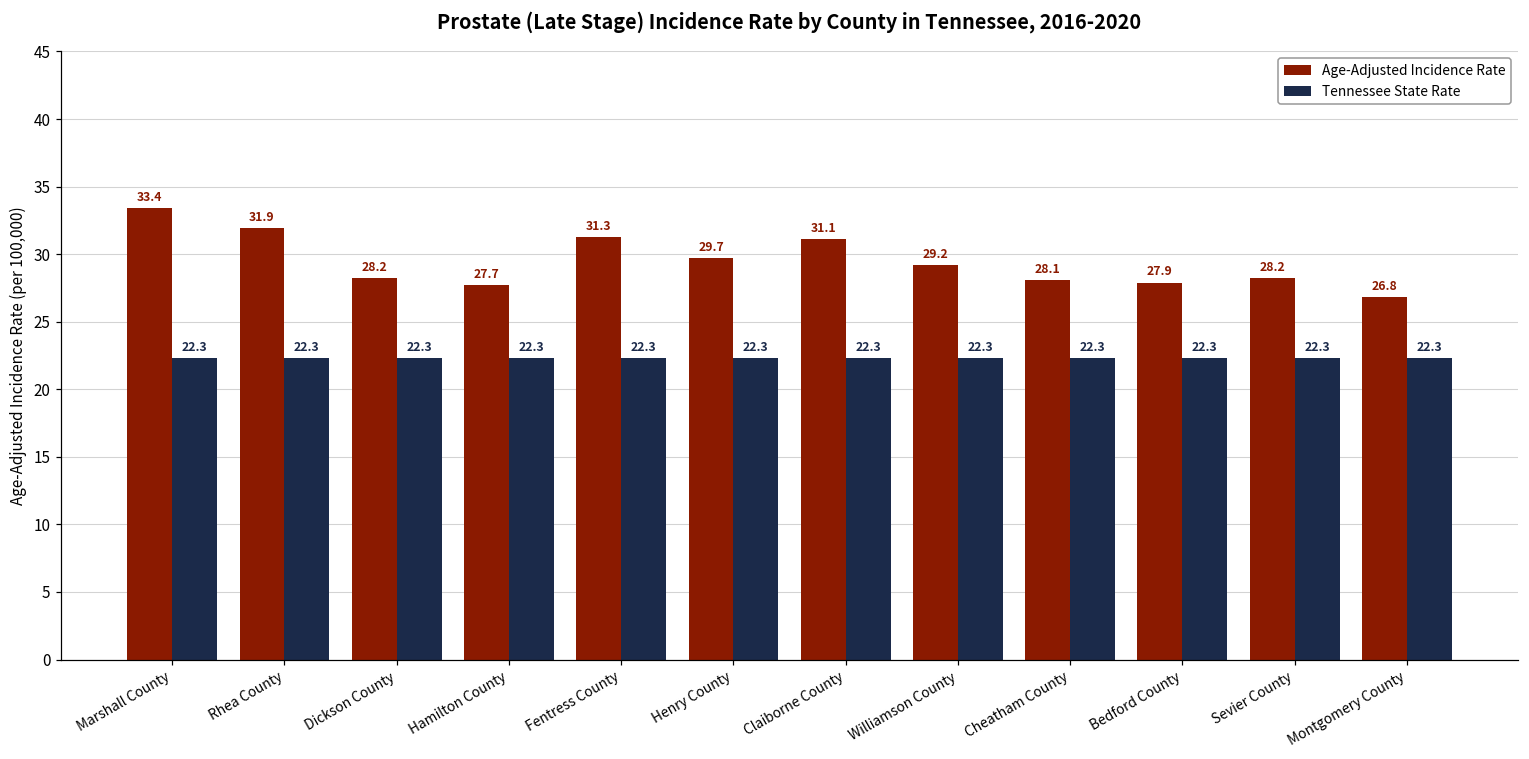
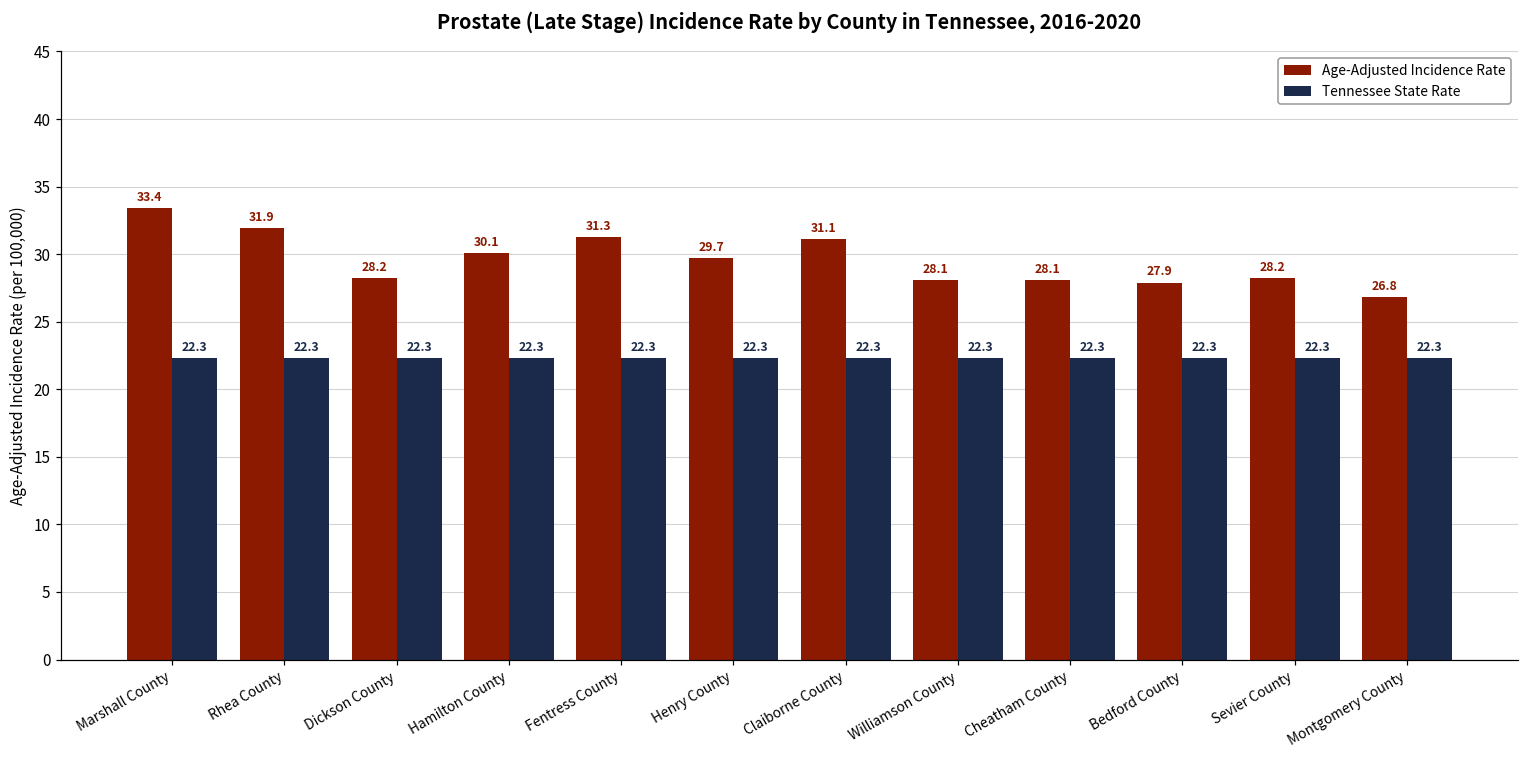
Age-Adjusted Incidence Rate, Hamilton County: 27.7 -> 30.1
Age-Adjusted Incidence Rate, Williamson County: 29.2 -> 28.1
